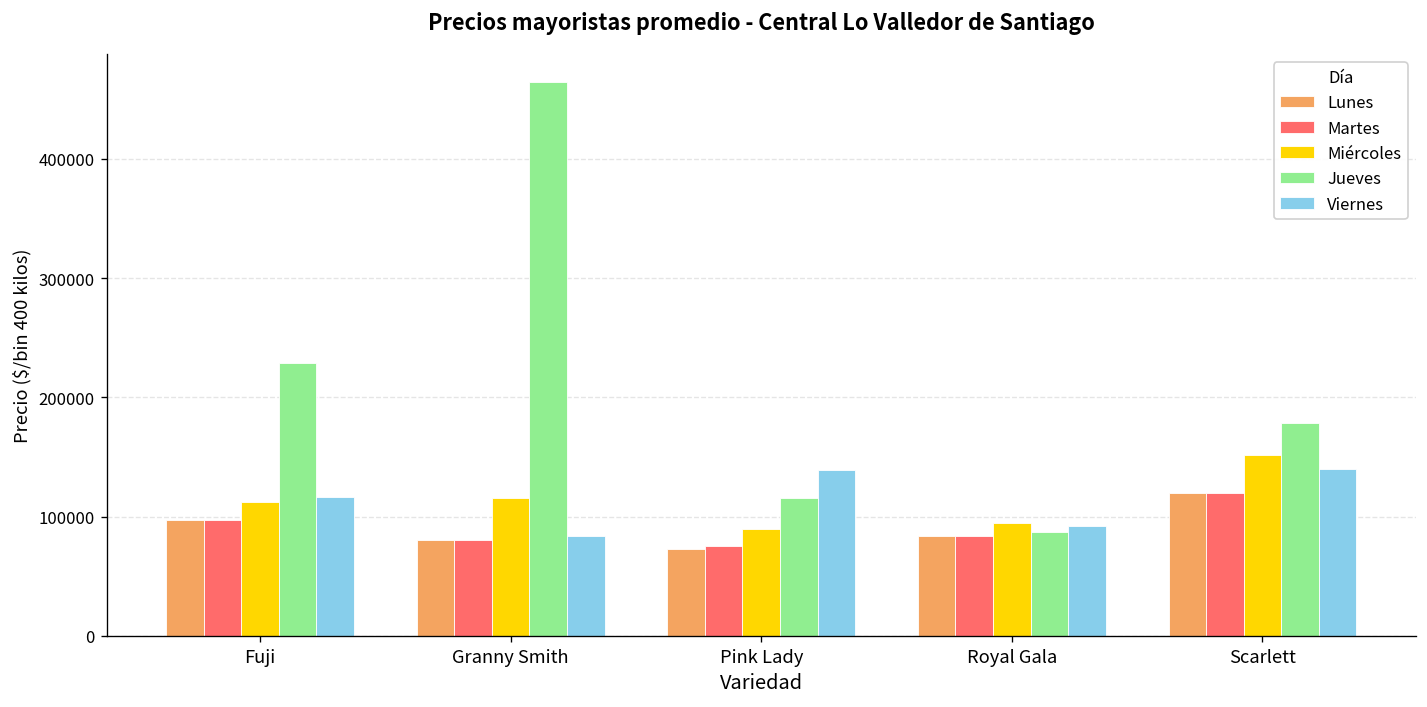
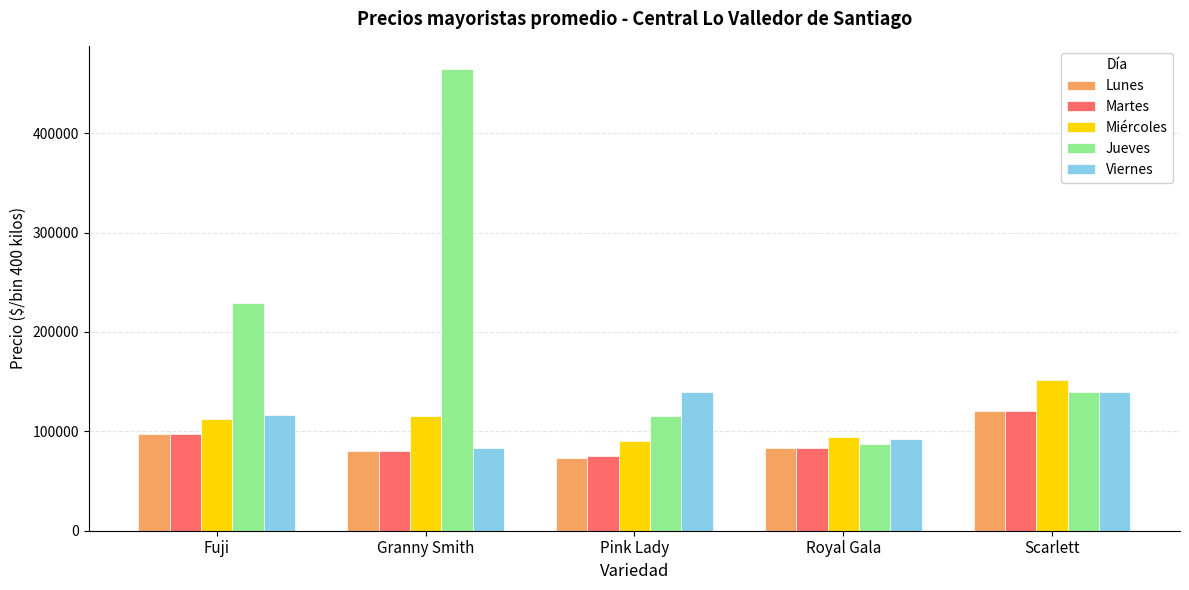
Jueves, Scarlett: 180000 -> 140000
